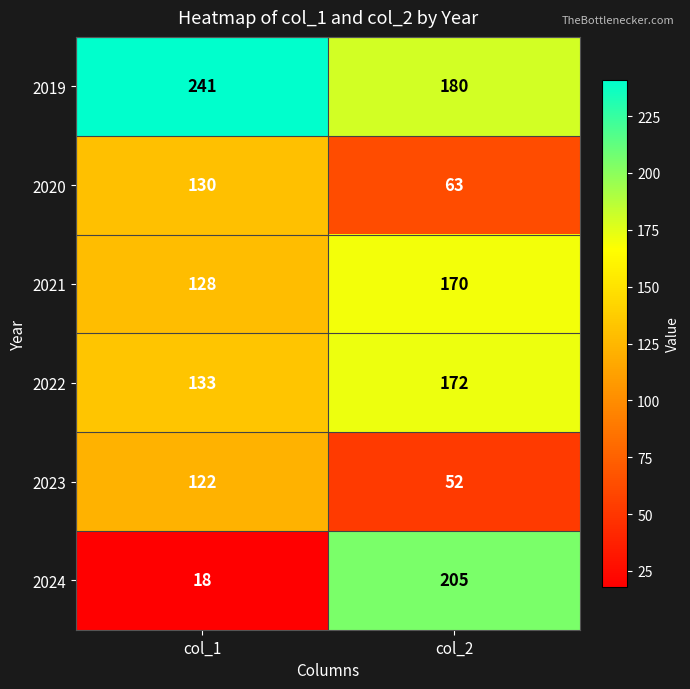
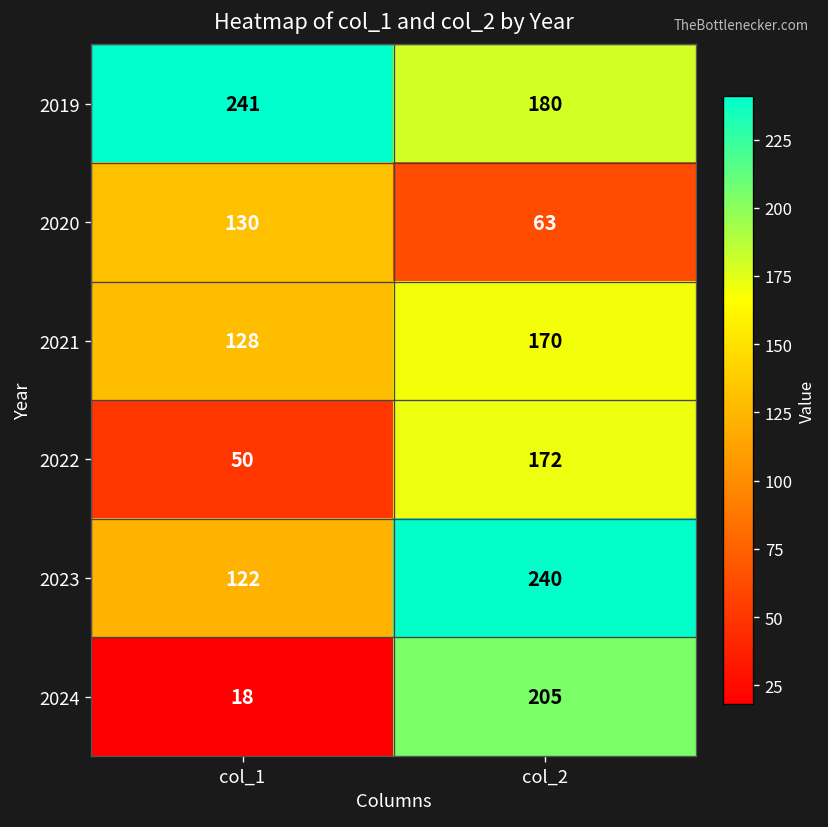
2022, col_1: 133 -> 50
2023, col_2: 52 -> 240
